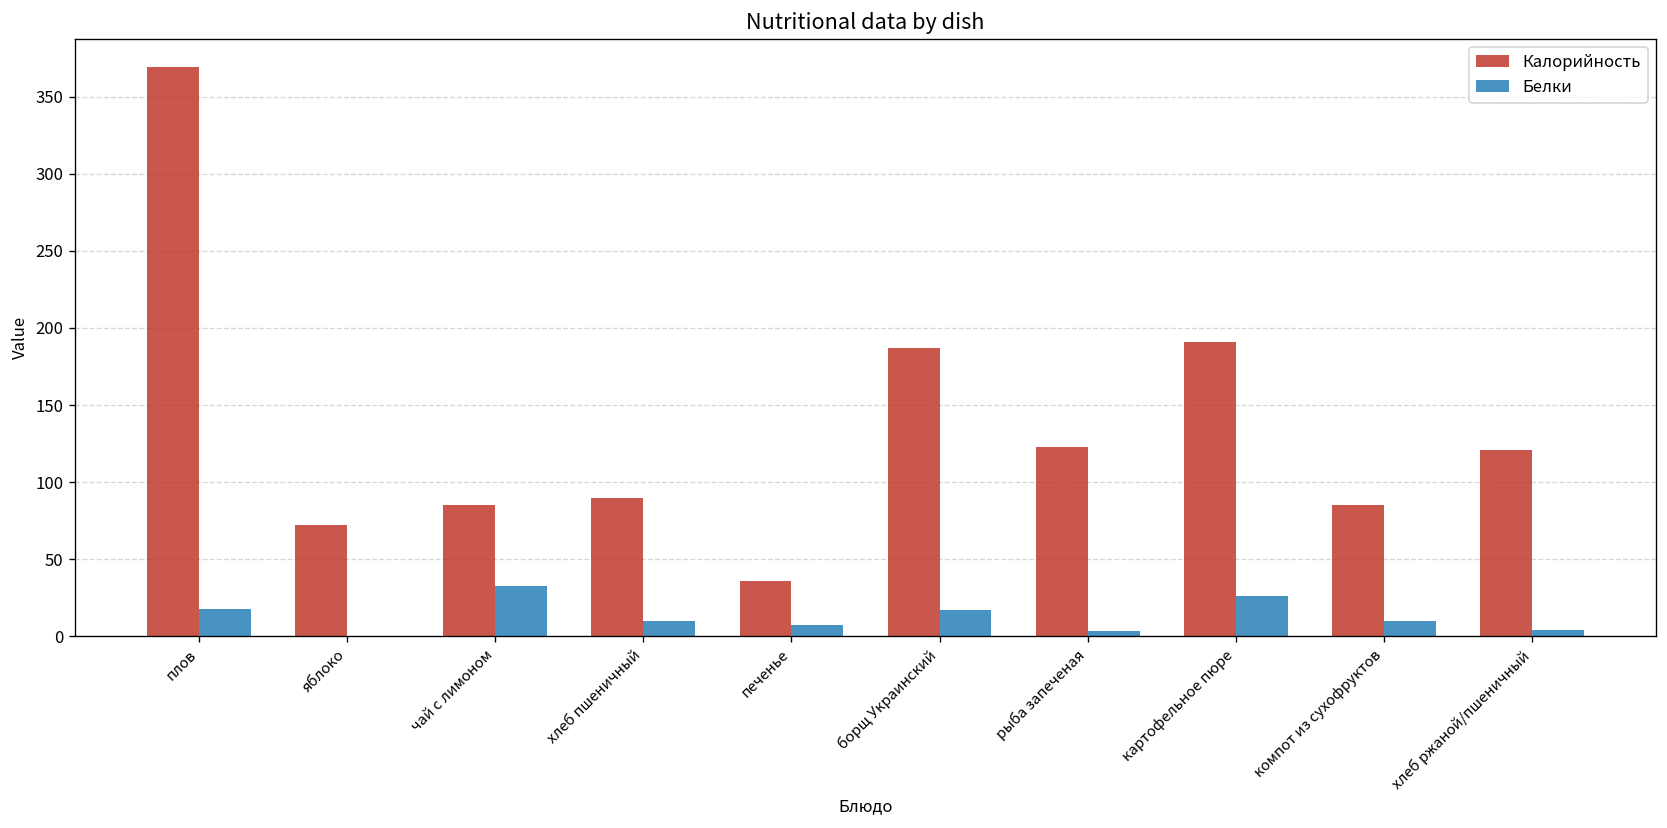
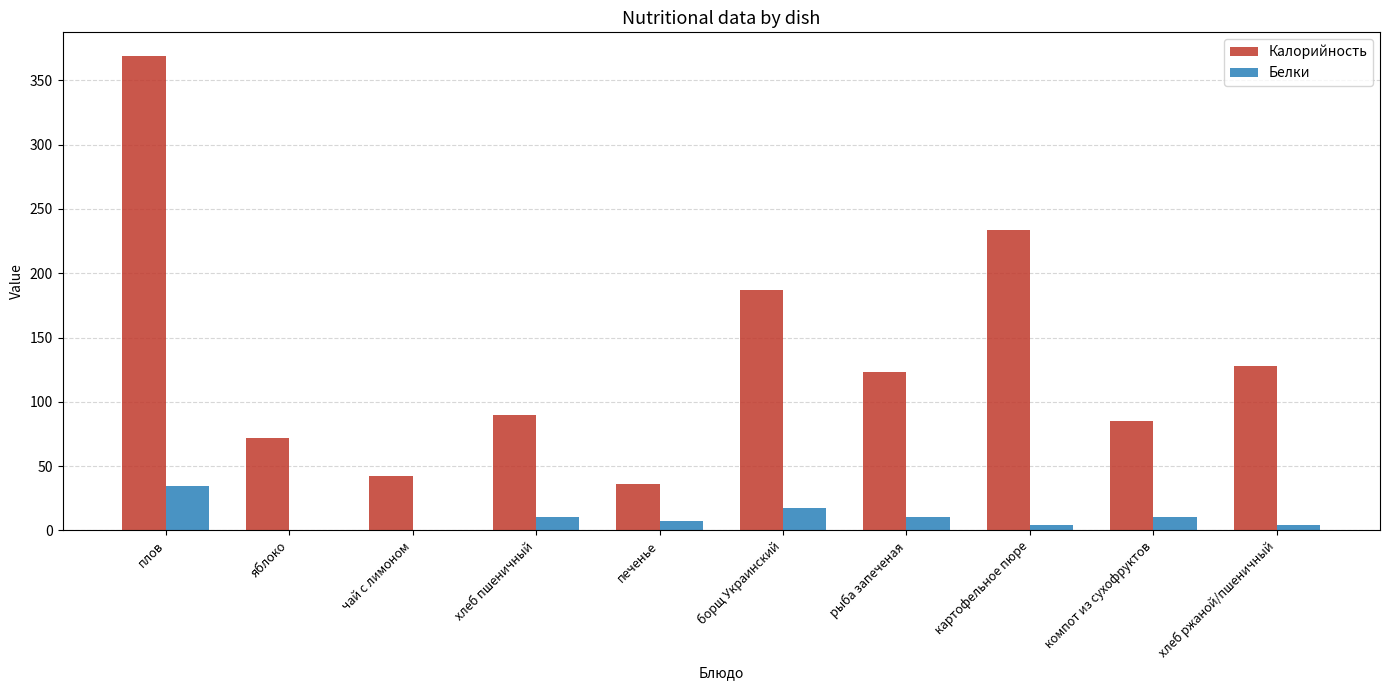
Белки, плов: 18 -> 35
Калорийность, чай с лимоном: 85 -> 42
Белки, чай с лимоном: 33 -> 0
Белки, рыба запеченая: 4 -> 11
Калорийность, картофельное пюре: 191 -> 234
Белки, картофельное пюре: 26 -> 4
Калорийность, хлеб ржаной/пшеничный: 121 -> 128
